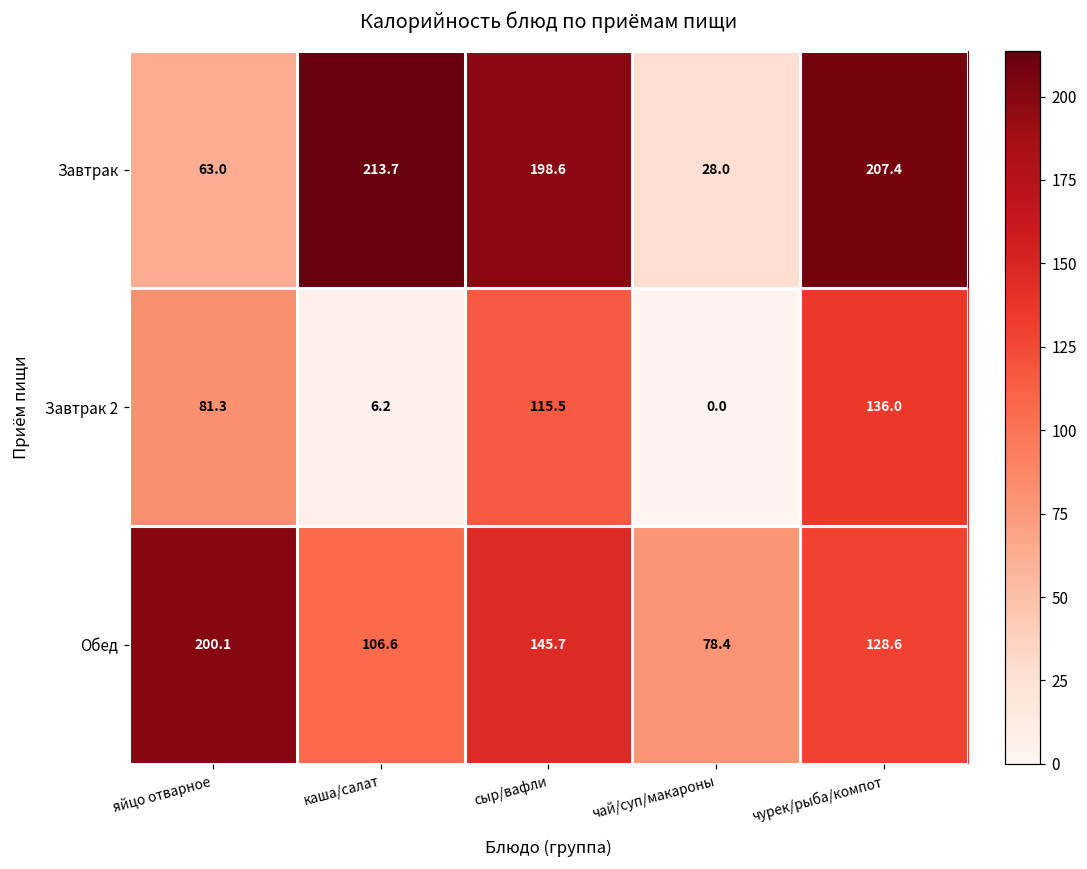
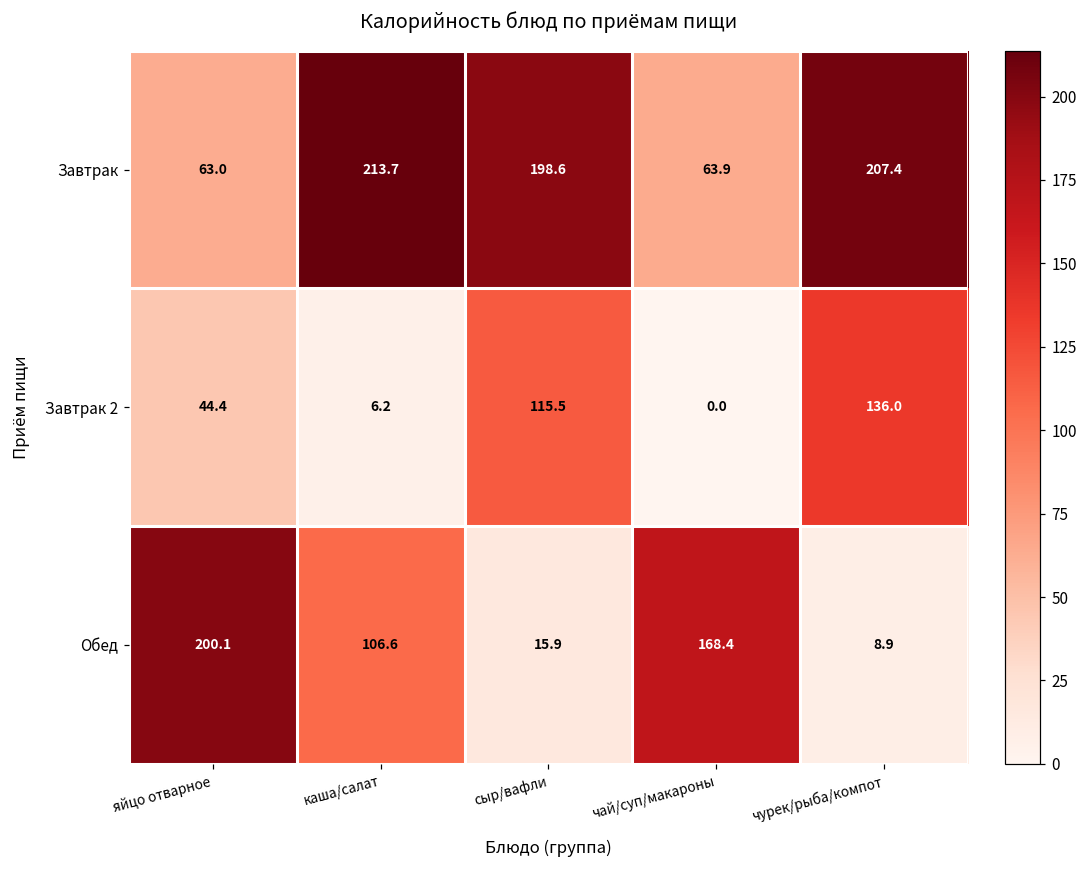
Завтрак, чай/суп/макароны: 28.0 -> 63.9
Завтрак 2, яйцо отварное: 81.3 -> 44.4
Обед, сыр/вафли: 145.7 -> 15.9
Обед, чай/суп/макароны: 78.4 -> 168.4
Обед, чурек/рыба/компот: 128.6 -> 8.9
